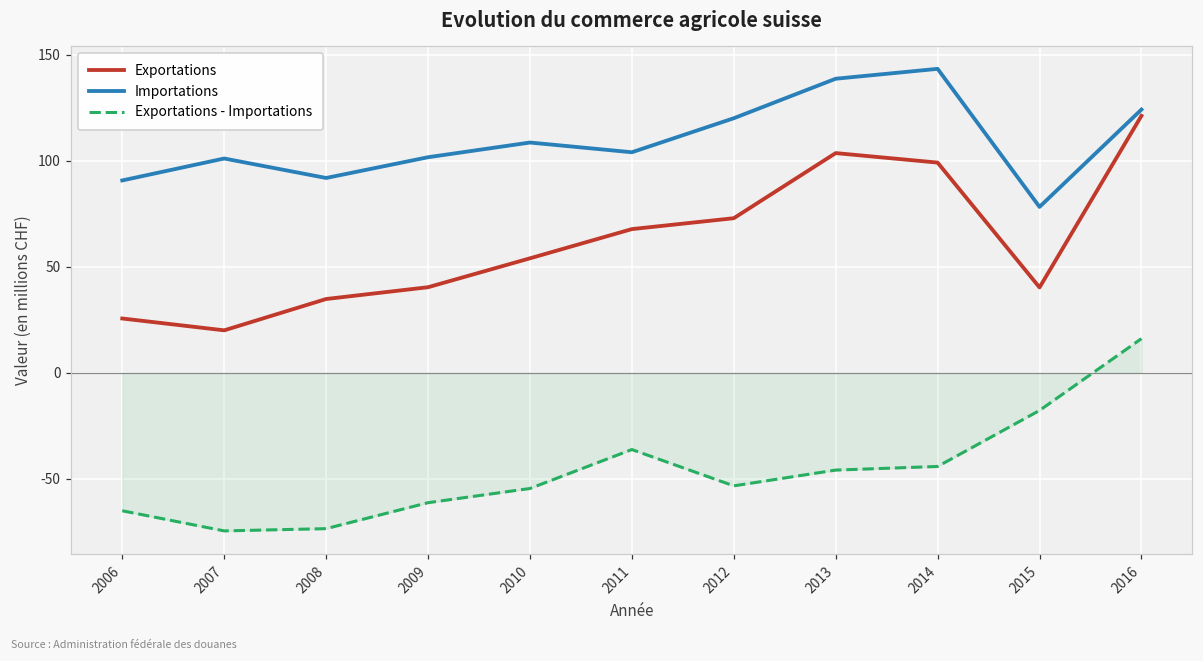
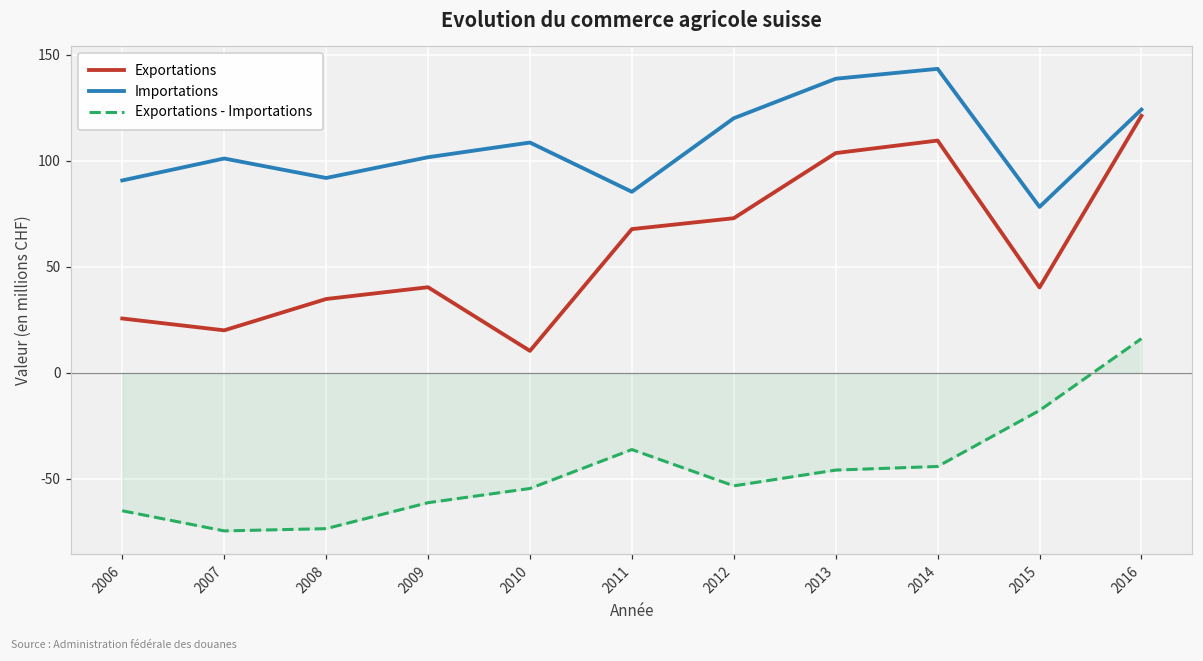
Exportations, 2010: 54 -> 10
Importations, 2011: 104 -> 85
Exportations, 2014: 99 -> 110
